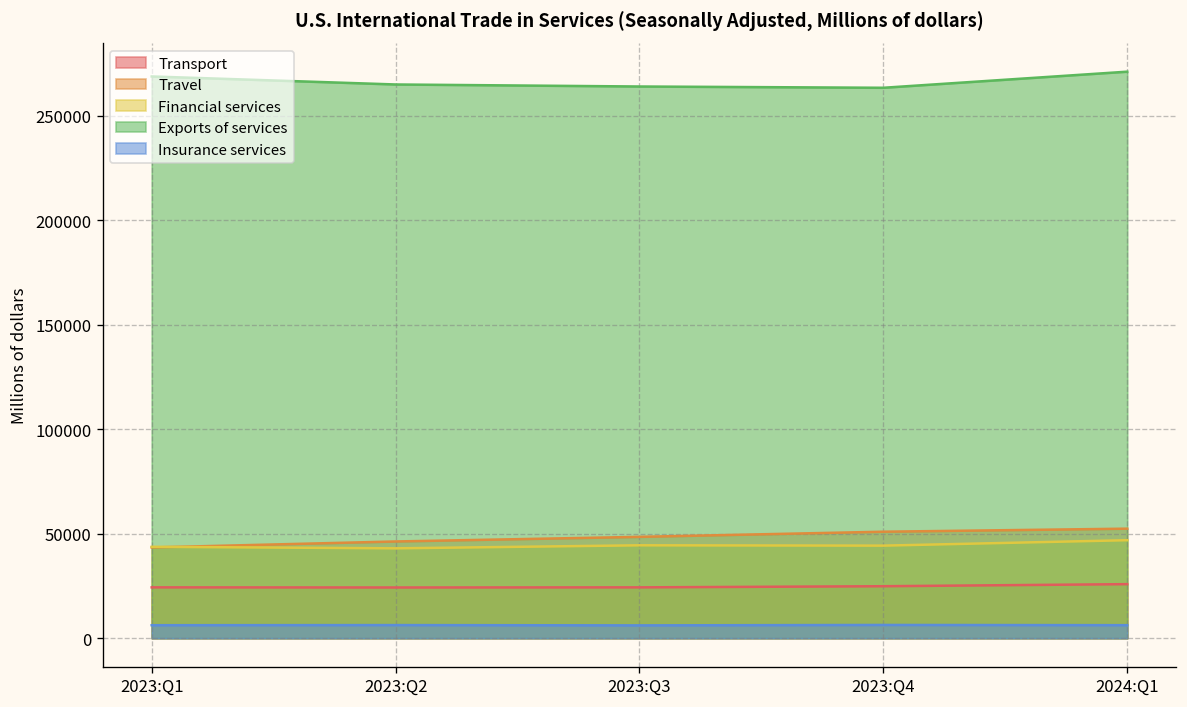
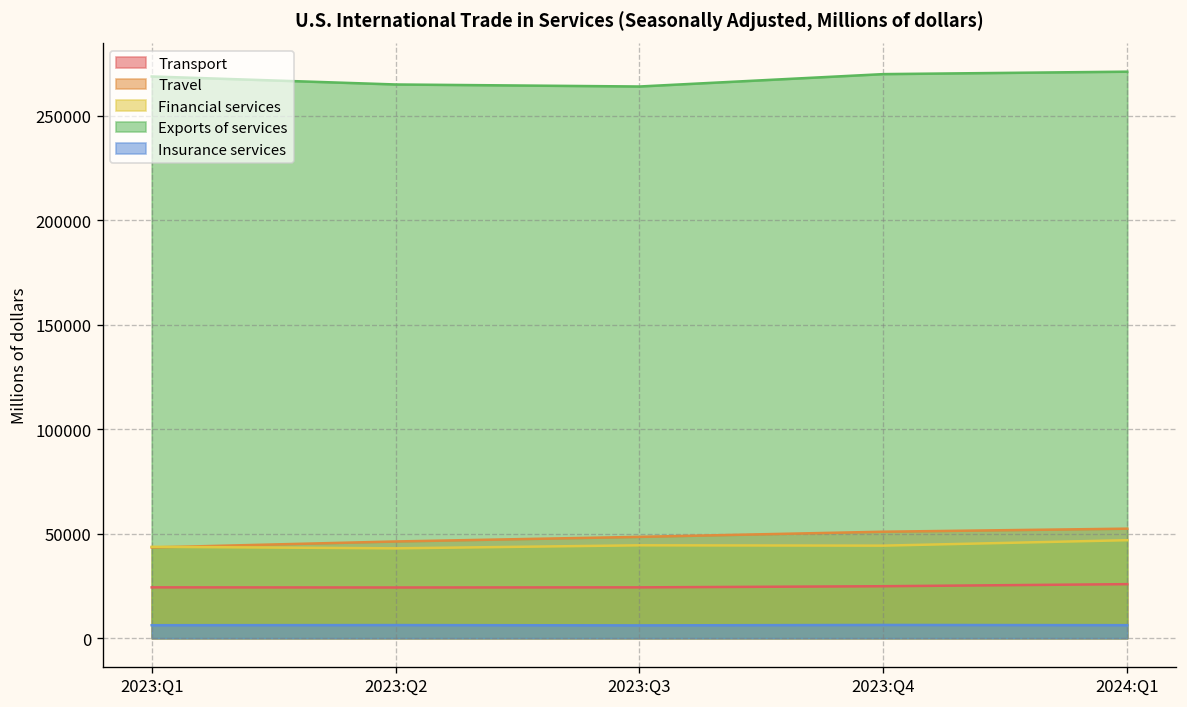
Exports of services, 2023:Q4: 263000 -> 270000
